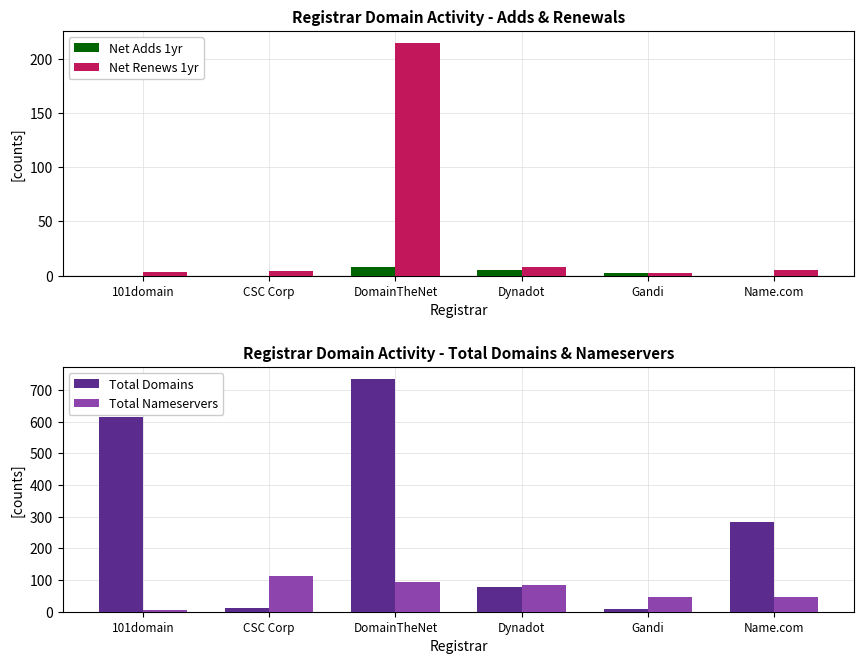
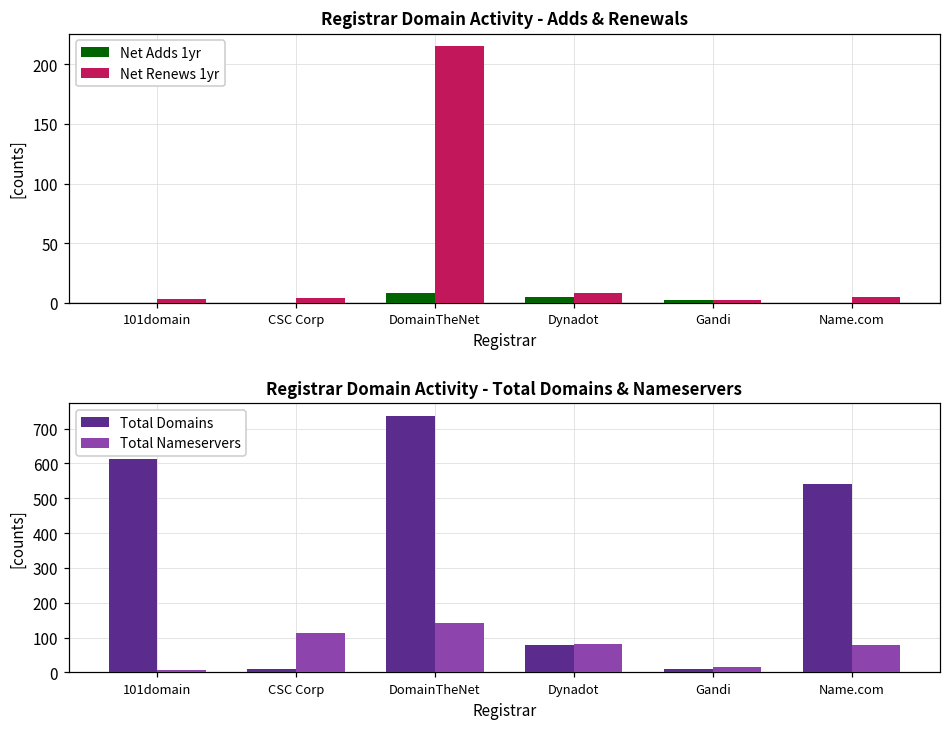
Registrar Domain Activity - Total Domains & Nameservers, Total Nameservers, DomainTheNet: 90 -> 140
Registrar Domain Activity - Total Domains & Nameservers, Total Nameservers, Gandi: 50 -> 20
Registrar Domain Activity - Total Domains & Nameservers, Total Domains, Name.com: 280 -> 540
Registrar Domain Activity - Total Domains & Nameservers, Total Nameservers, Name.com: 50 -> 80
